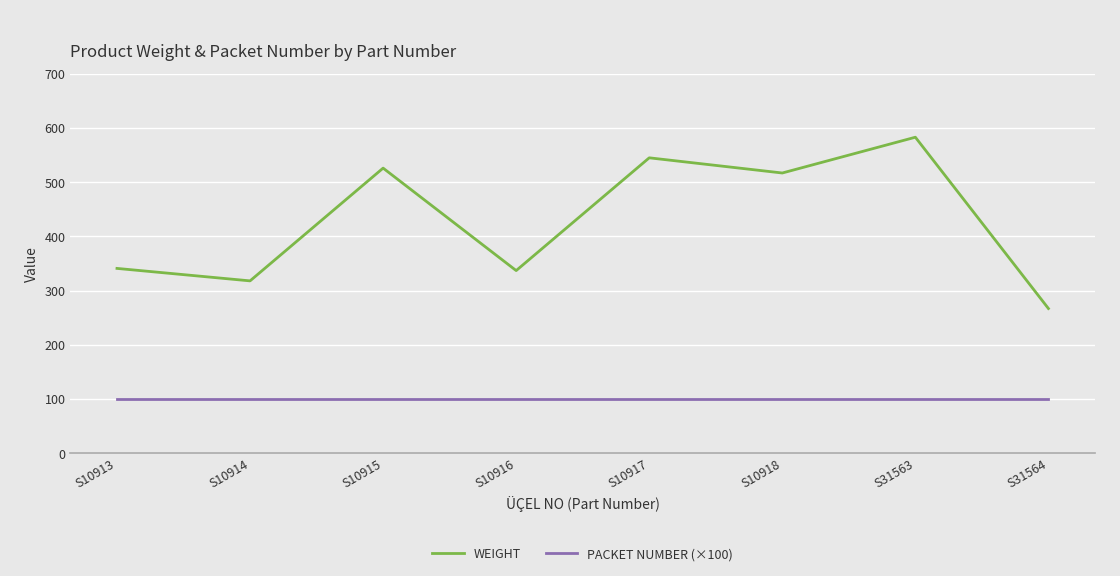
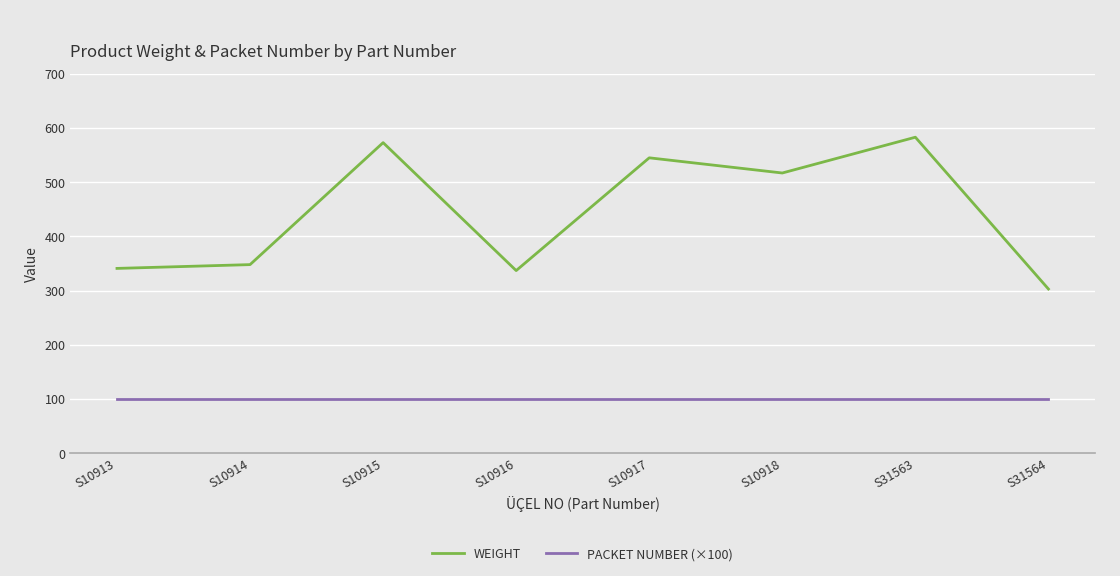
WEIGHT, S10914: 320 -> 350
WEIGHT, S10915: 530 -> 570
WEIGHT, S31564: 270 -> 300
